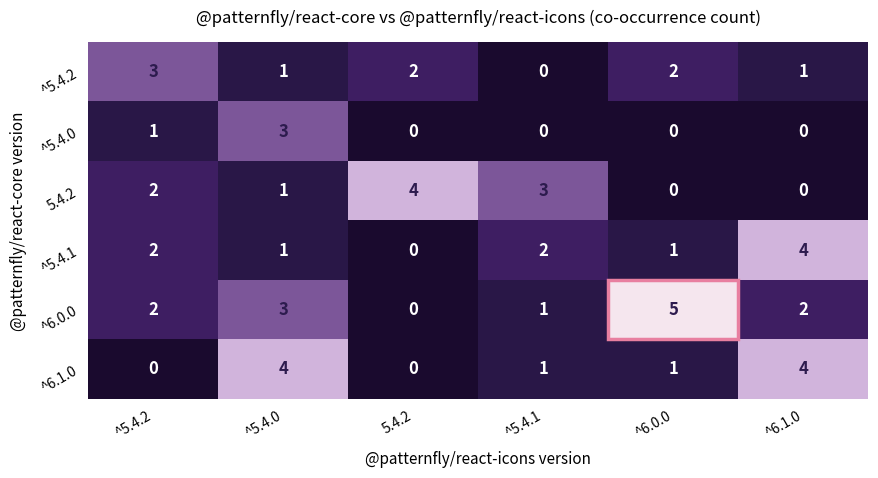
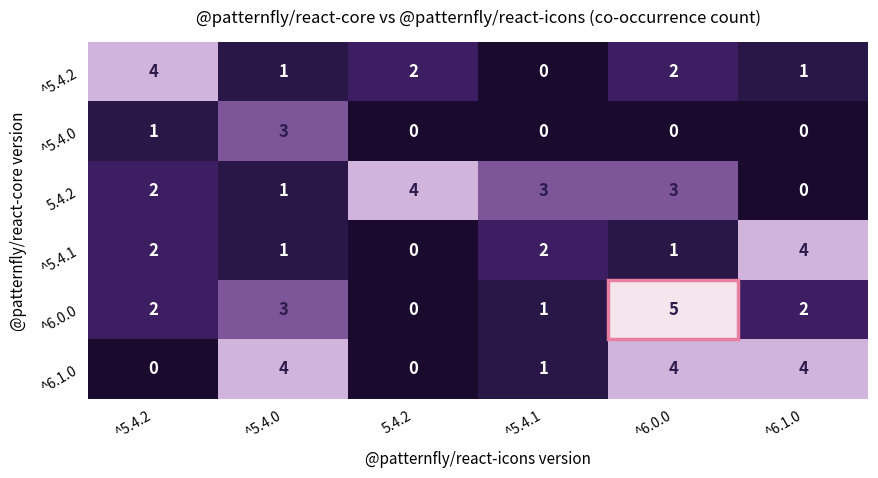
^5.4.2, ^5.4.2: 3 -> 4
5.4.2, ^6.0.0: 0 -> 3
^6.1.0, ^6.0.0: 1 -> 4
